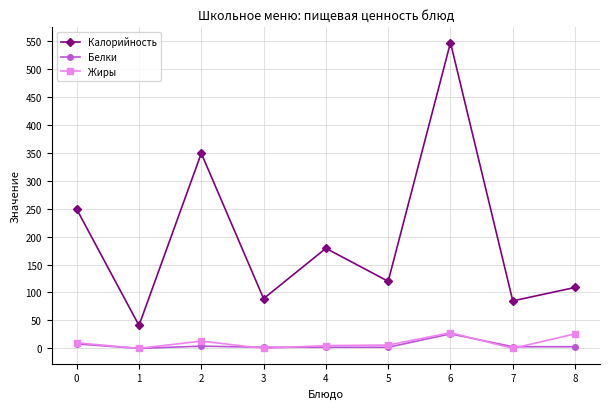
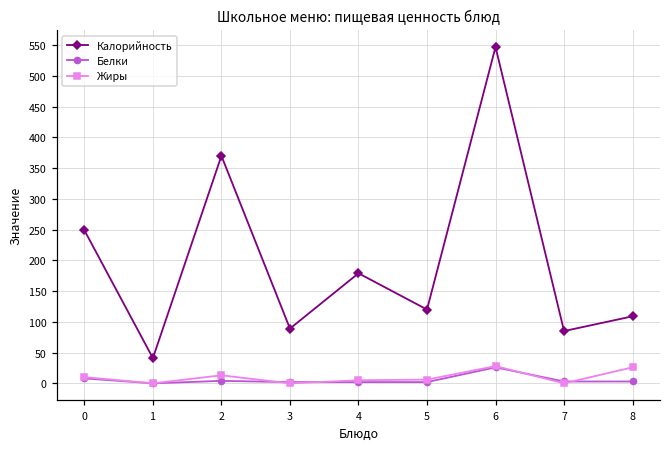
Калорийность, 2: 350 -> 370
